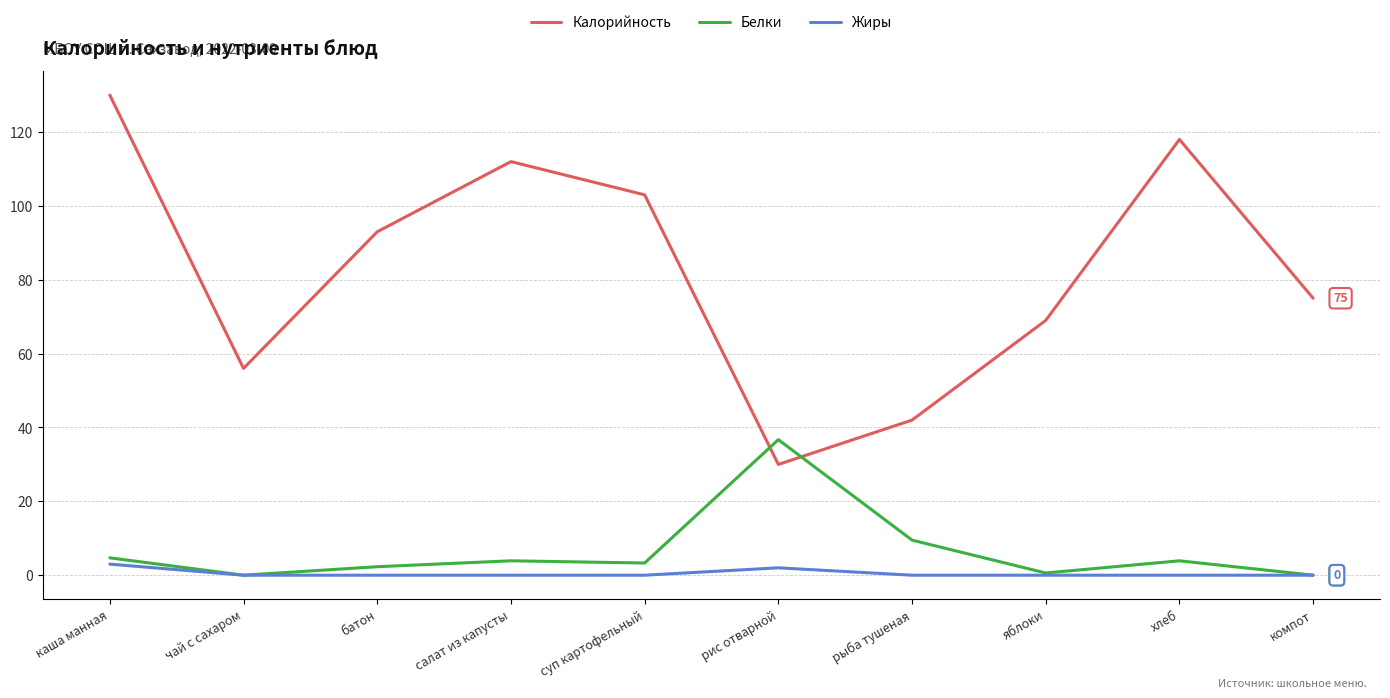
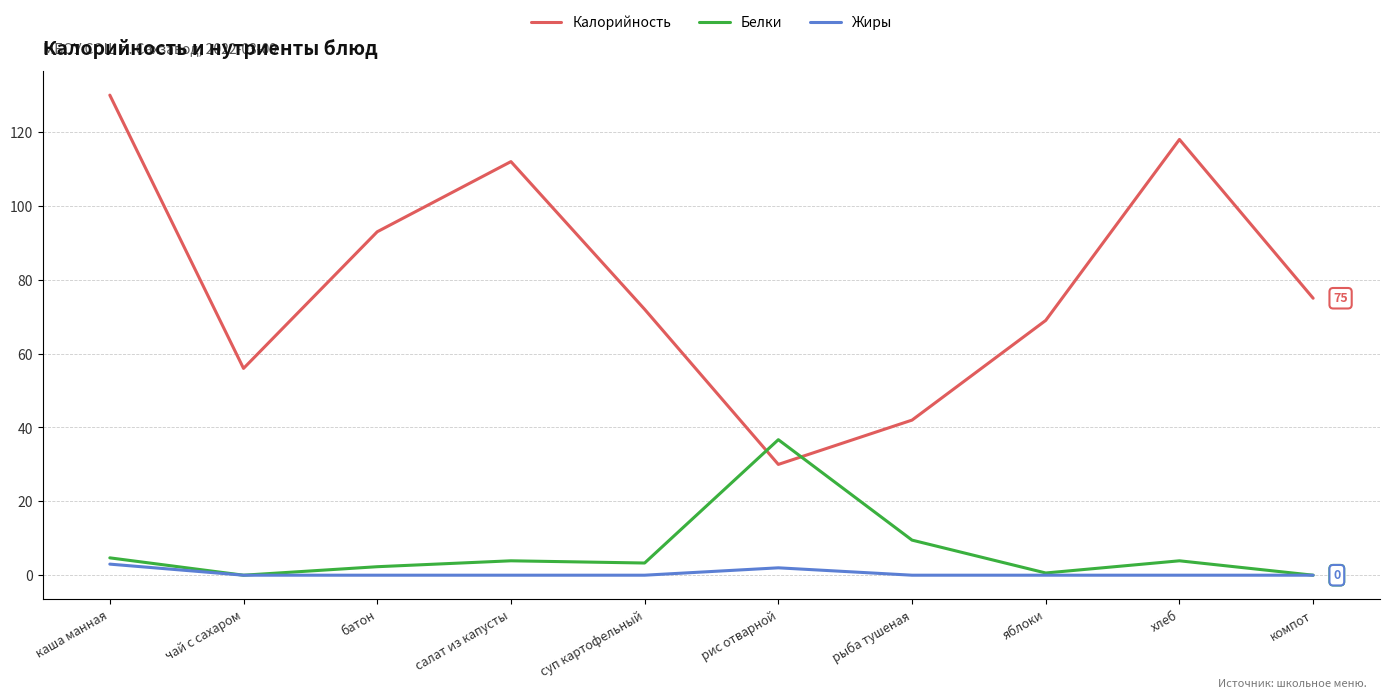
Калорийность, суп картофельный: 103 -> 72
